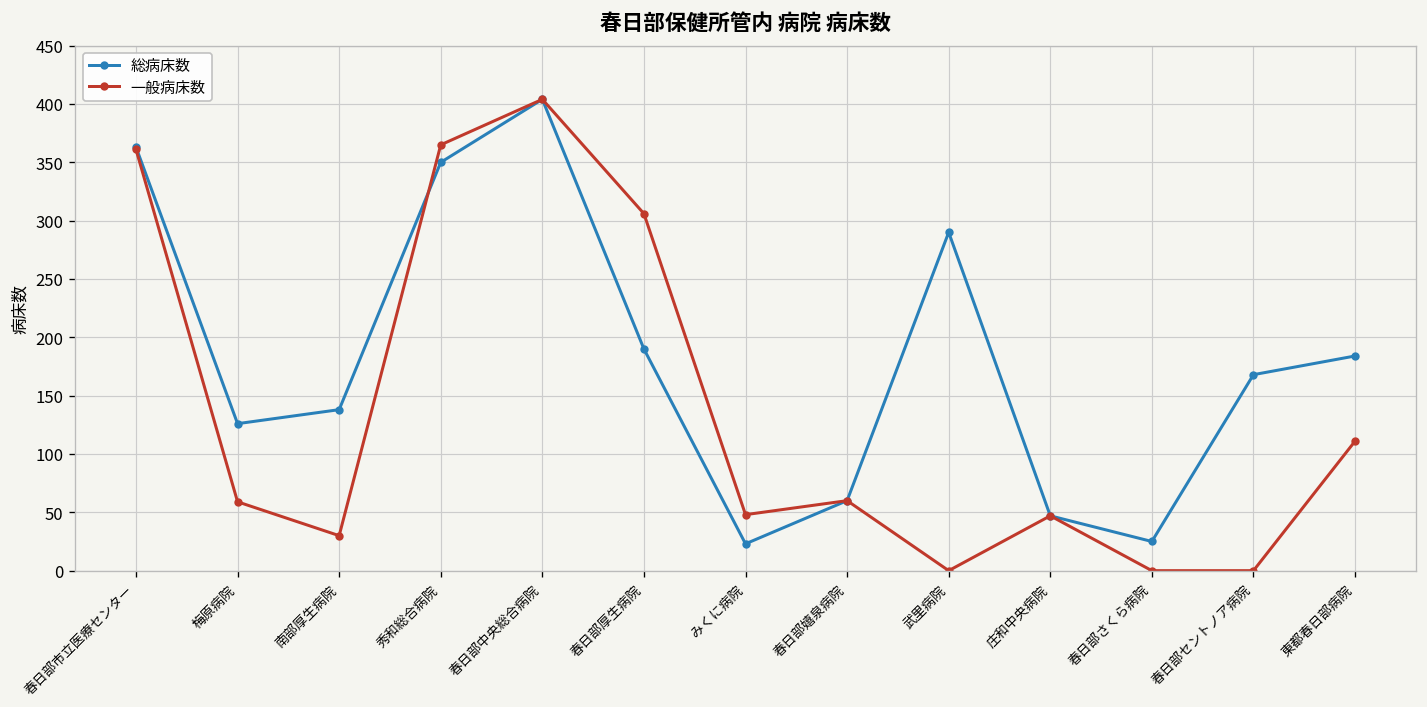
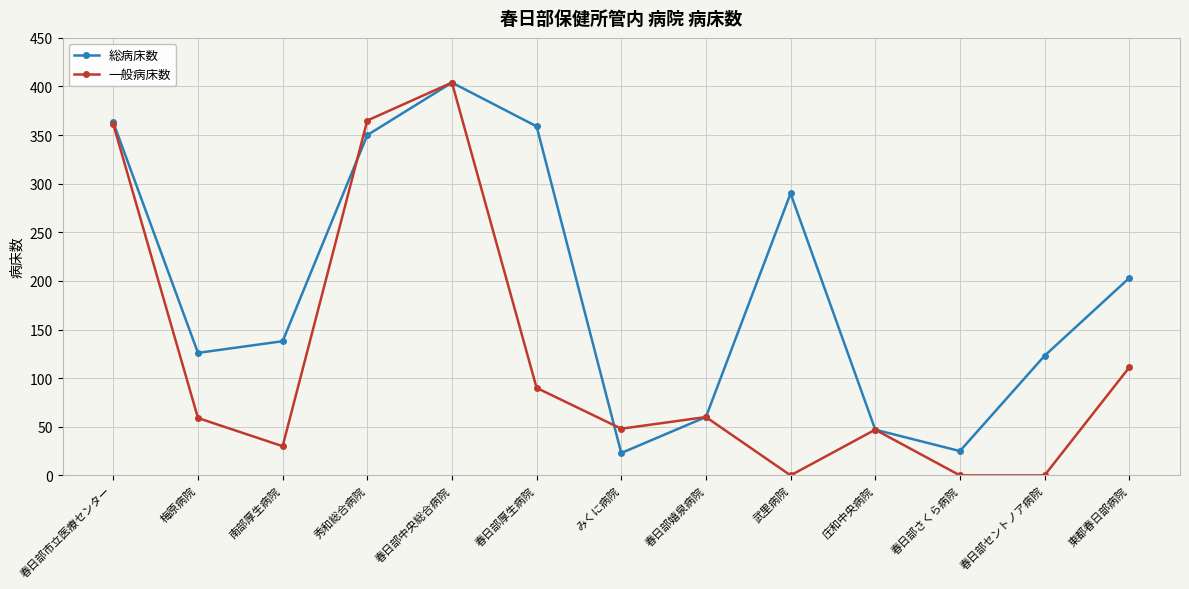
総病床数, 春日部厚生病院: 190 -> 360
一般病床数, 春日部厚生病院: 310 -> 90
総病床数, 春日部セントノア病院: 170 -> 120
総病床数, 東都春日部病院: 180 -> 200
